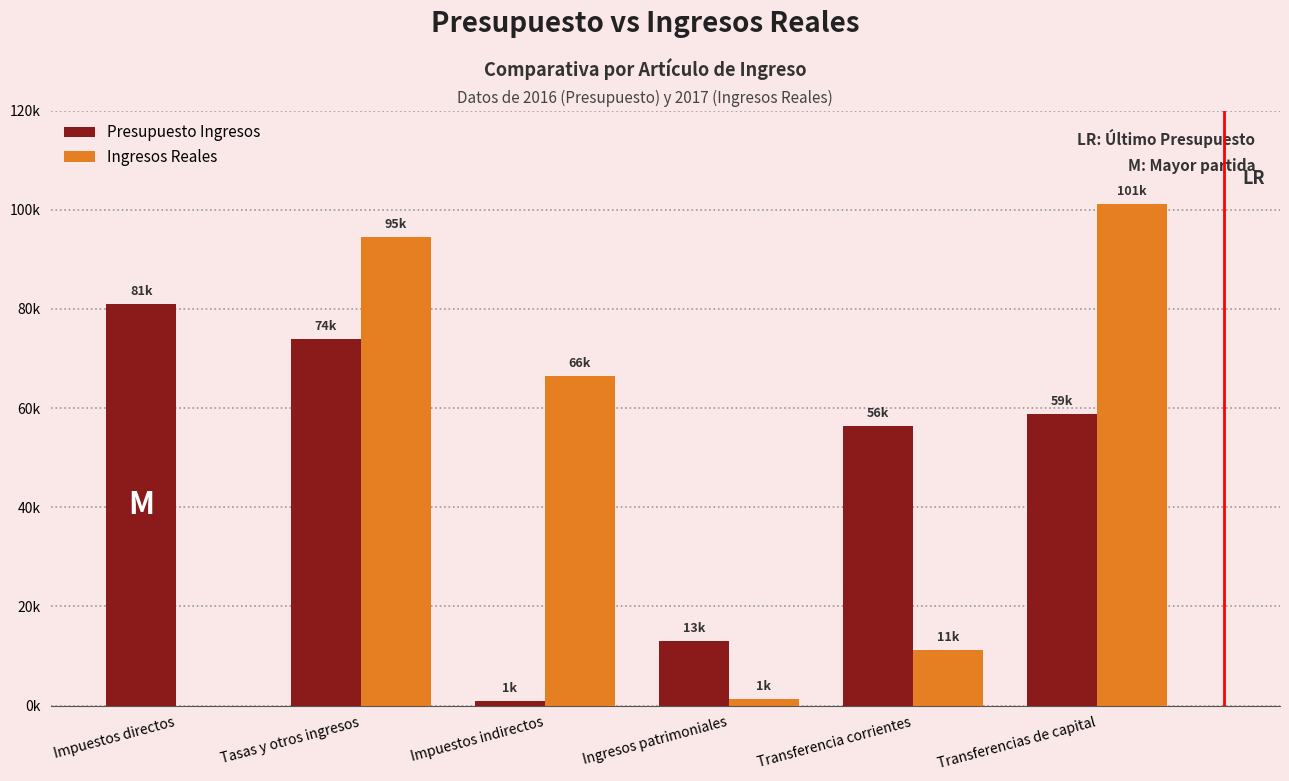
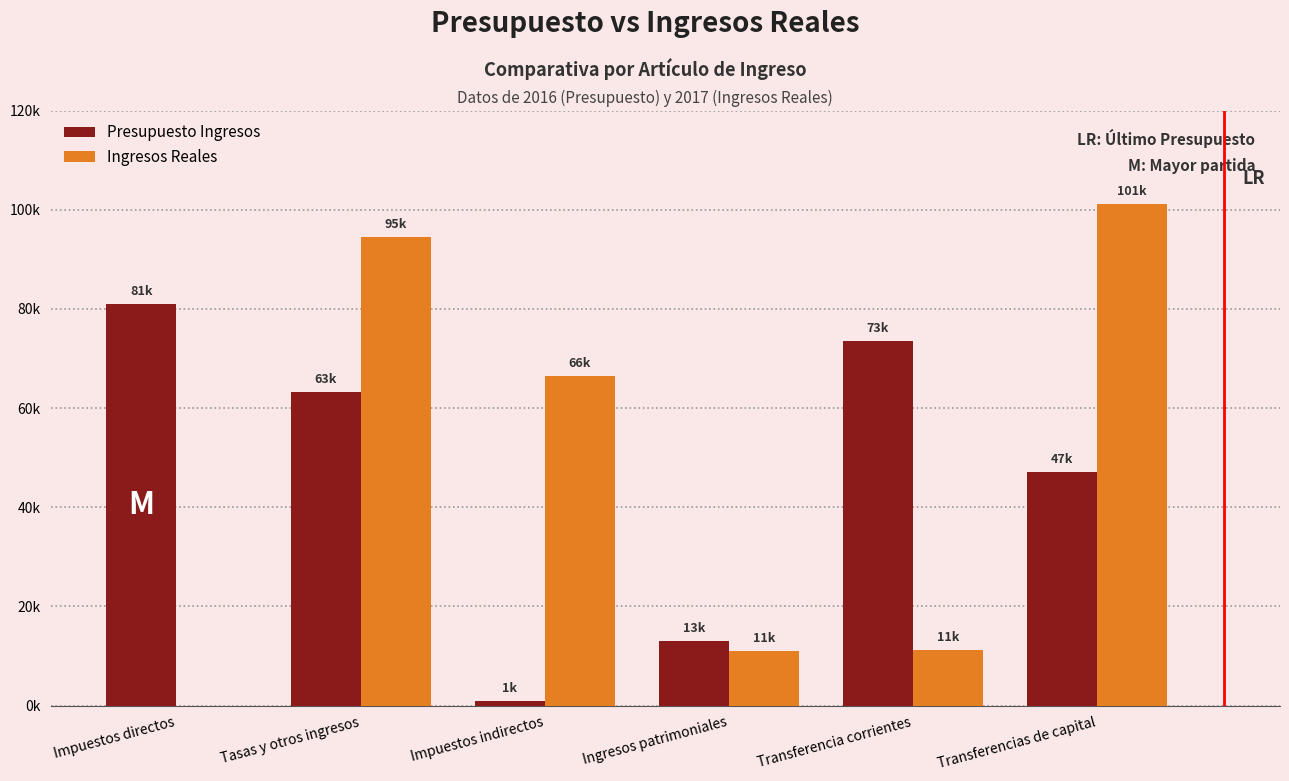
Presupuesto Ingresos, Tasas y otros ingresos: 74k -> 63k
Ingresos Reales, Ingresos patrimoniales: 1k -> 11k
Presupuesto Ingresos, Transferencia corrientes: 56k -> 73k
Presupuesto Ingresos, Transferencias de capital: 59k -> 47k
